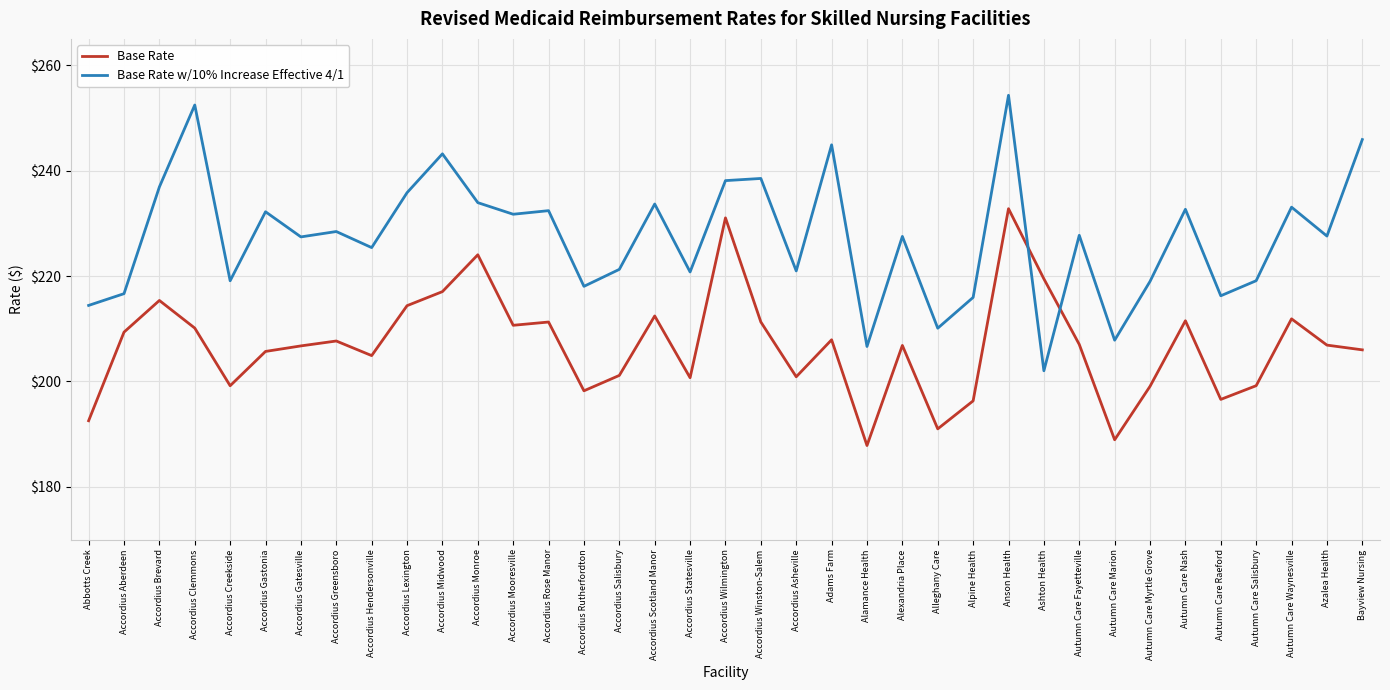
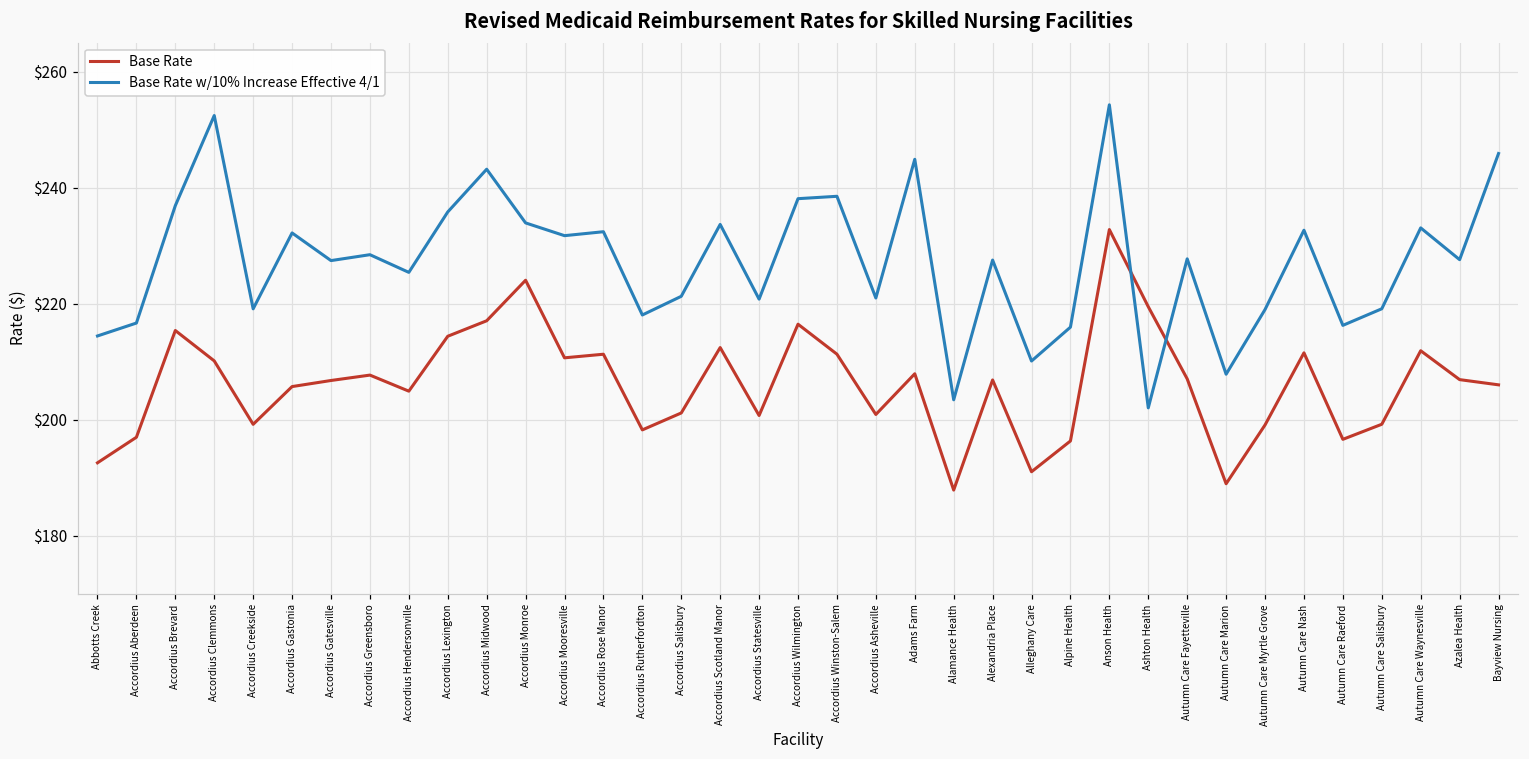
Base Rate, Accordius Aberdeen: $209 -> $197
Base Rate, Accordius Wilmington: $231 -> $216
Base Rate w/10% Increase Effective 4/1, Alamance Health: $207 -> $203
